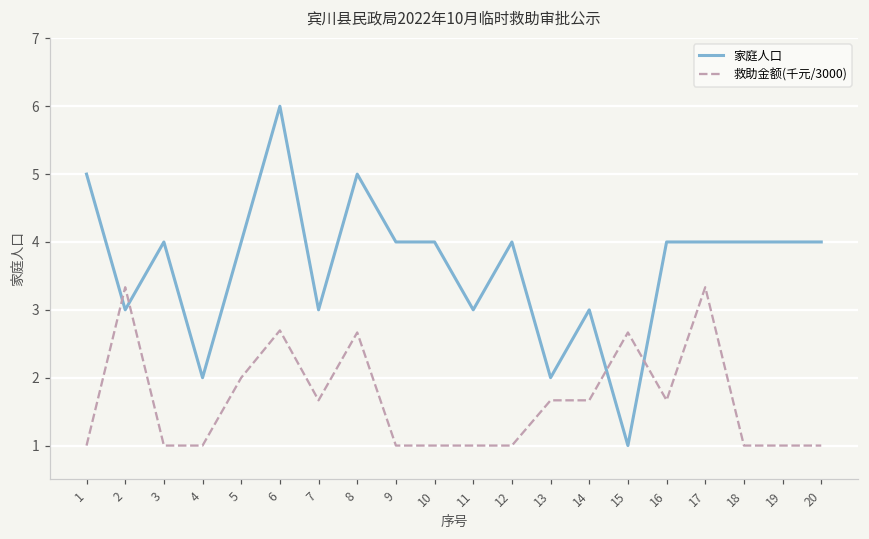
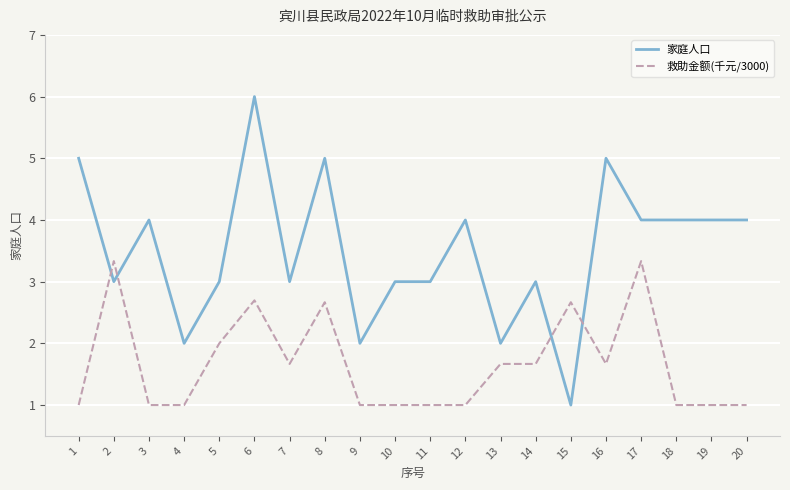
家庭人口, 5: 4 -> 3
家庭人口, 9: 4 -> 2
家庭人口, 10: 4 -> 3
家庭人口, 16: 4 -> 5
